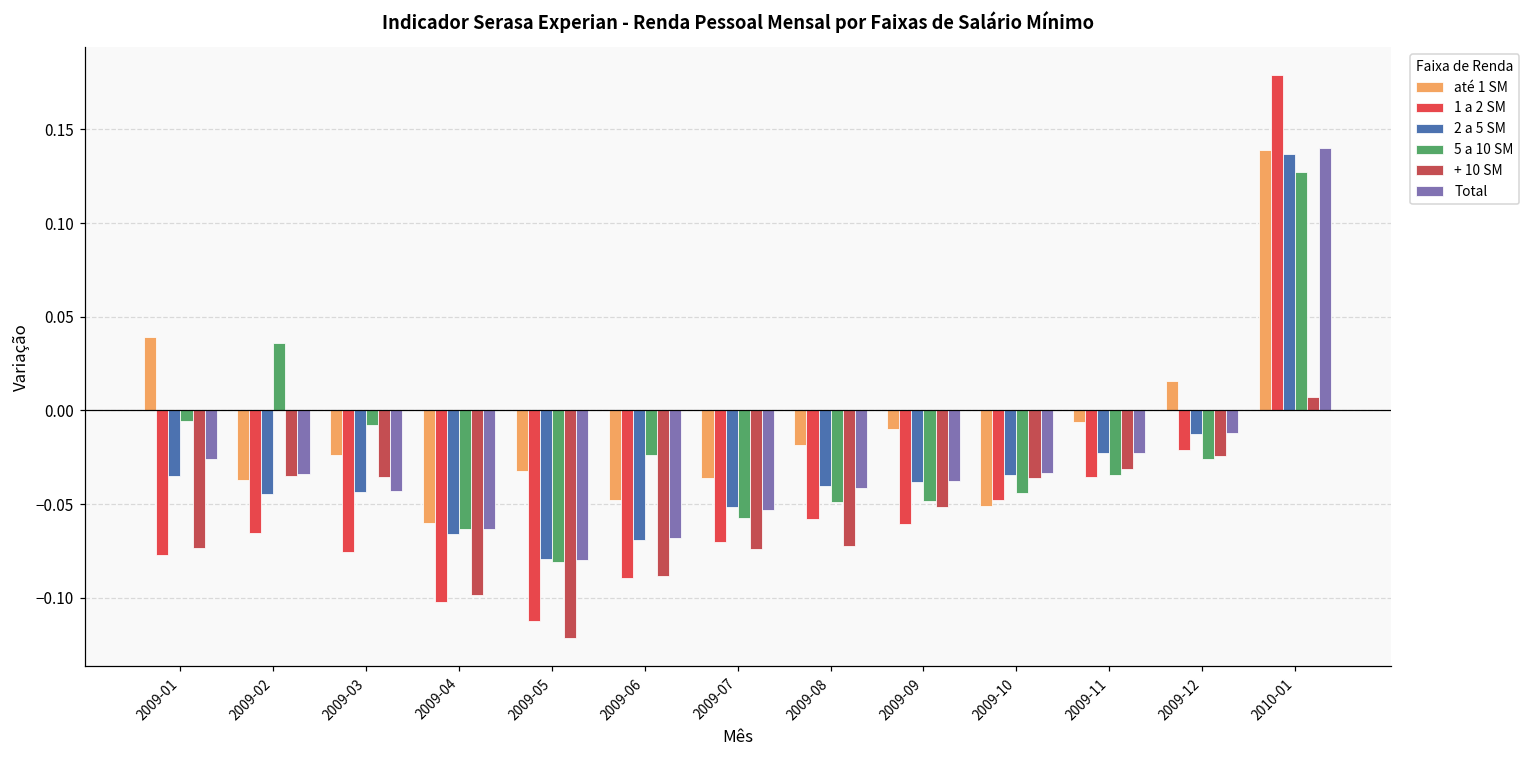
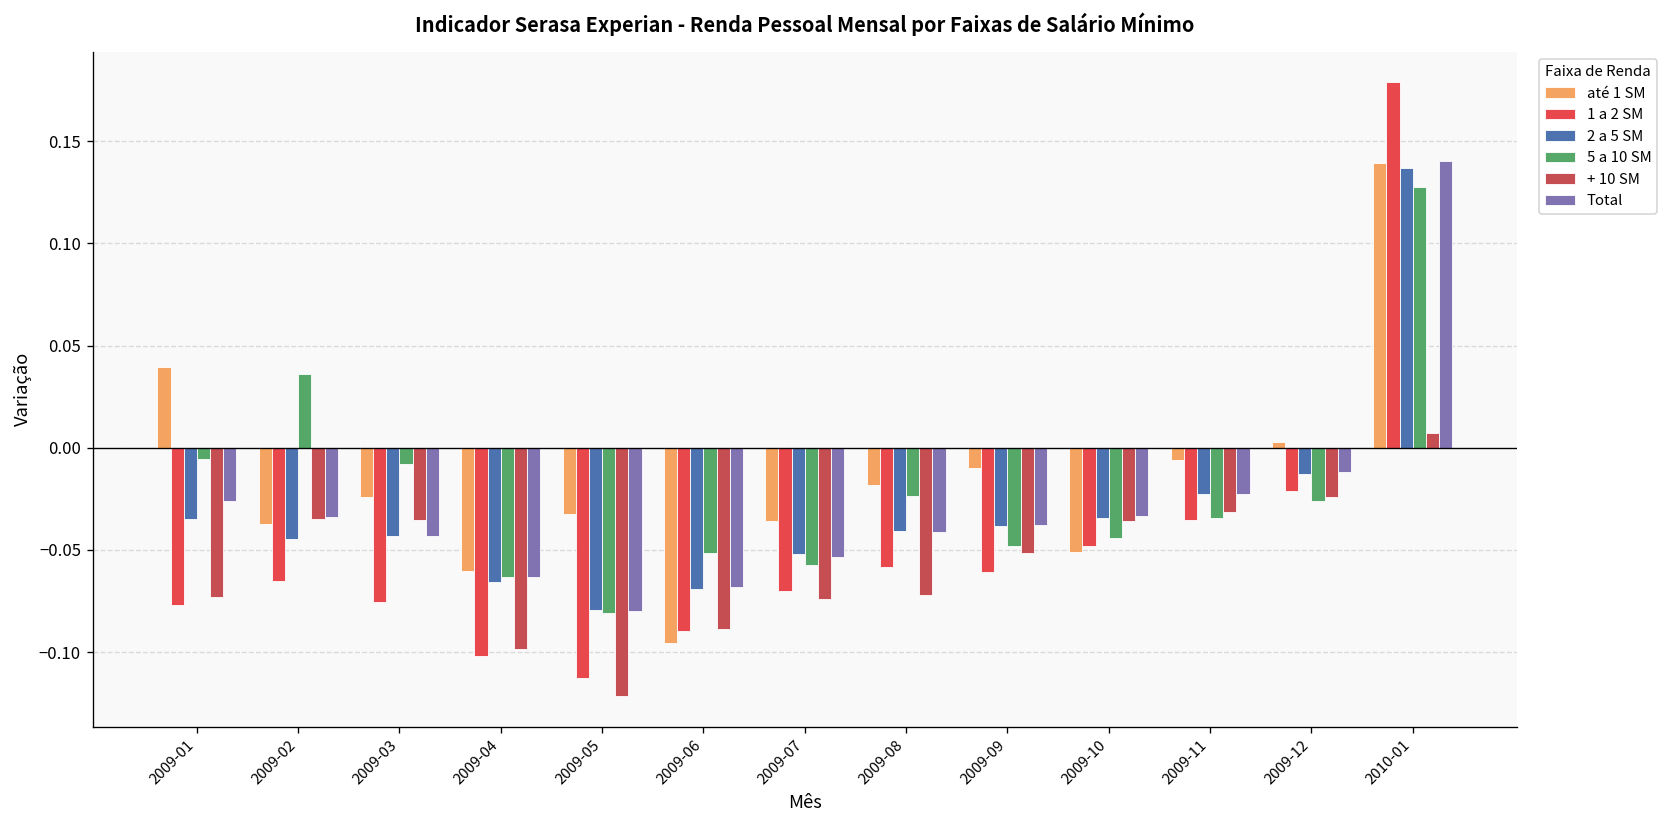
até 1 SM, 2009-06: -0.048 -> -0.095
5 a 10 SM, 2009-06: -0.024 -> -0.051
5 a 10 SM, 2009-08: -0.049 -> -0.024
até 1 SM, 2009-12: 0.016 -> 0.003
